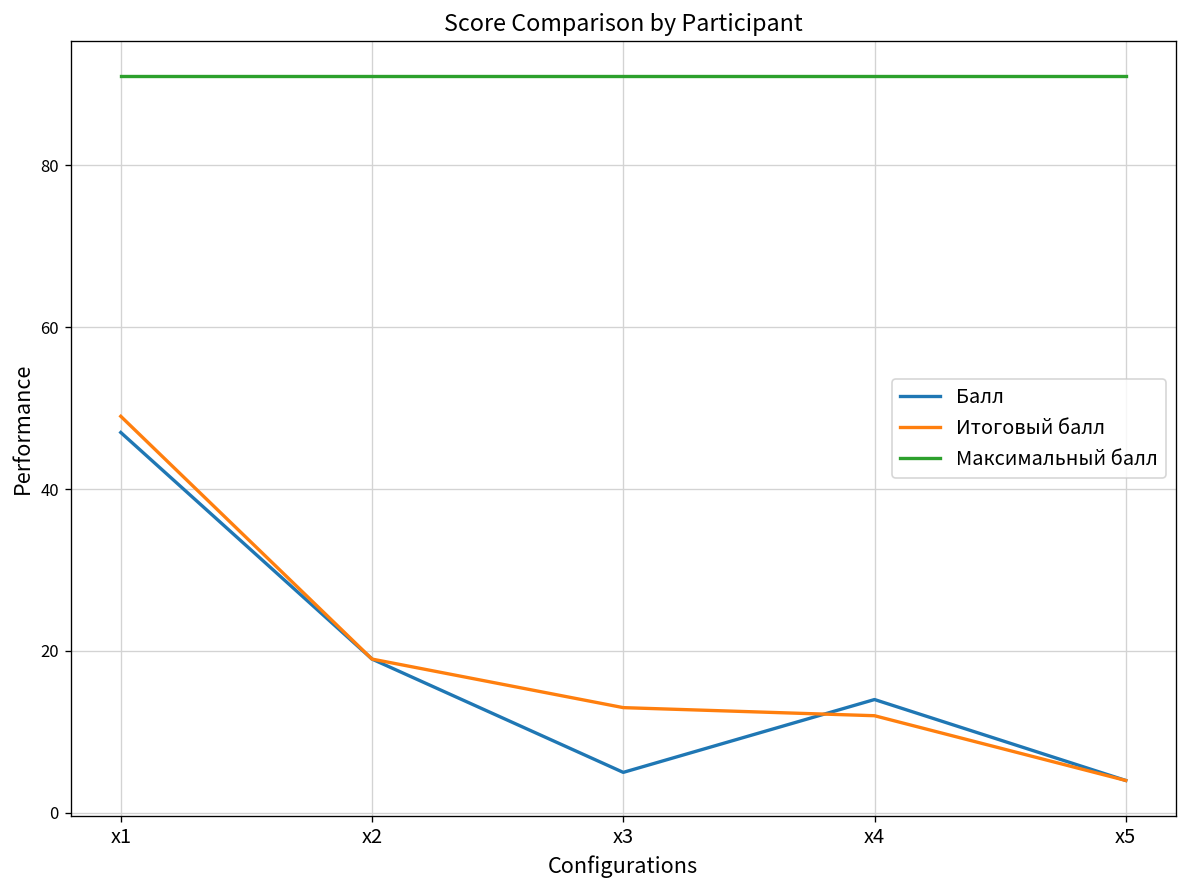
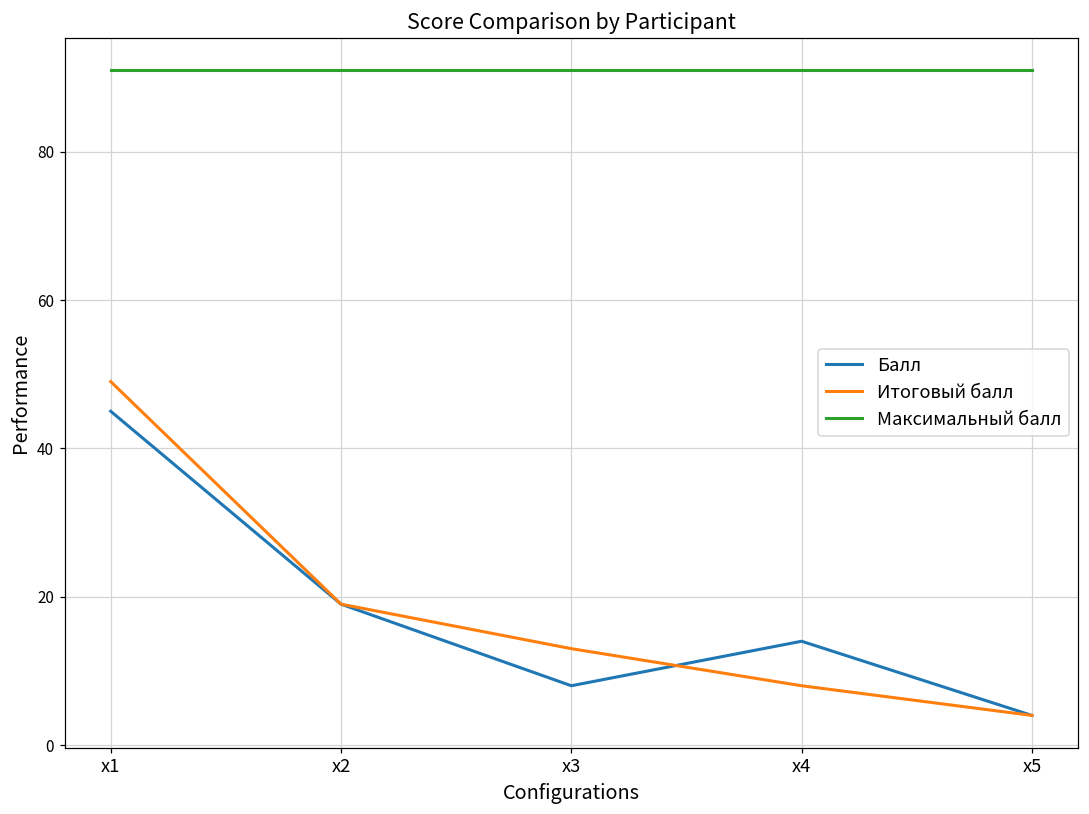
Балл, x1: 47 -> 45
Балл, x3: 5 -> 8
Итоговый балл, x4: 12 -> 8
